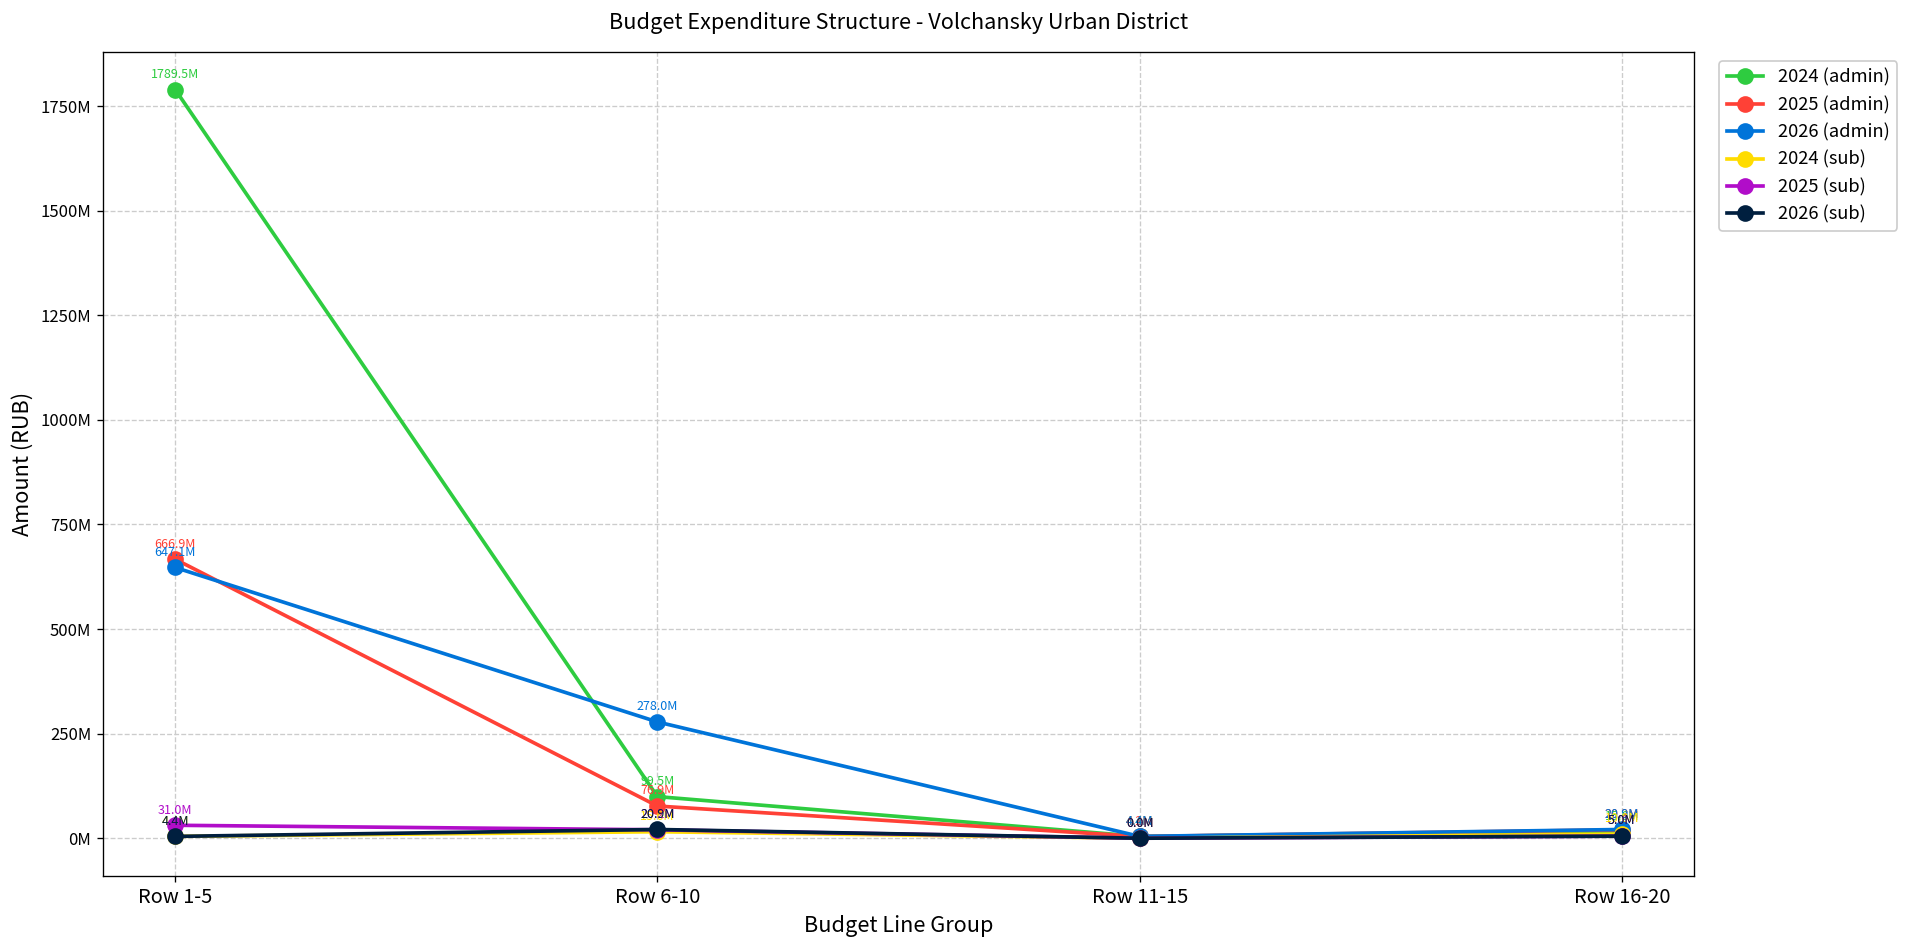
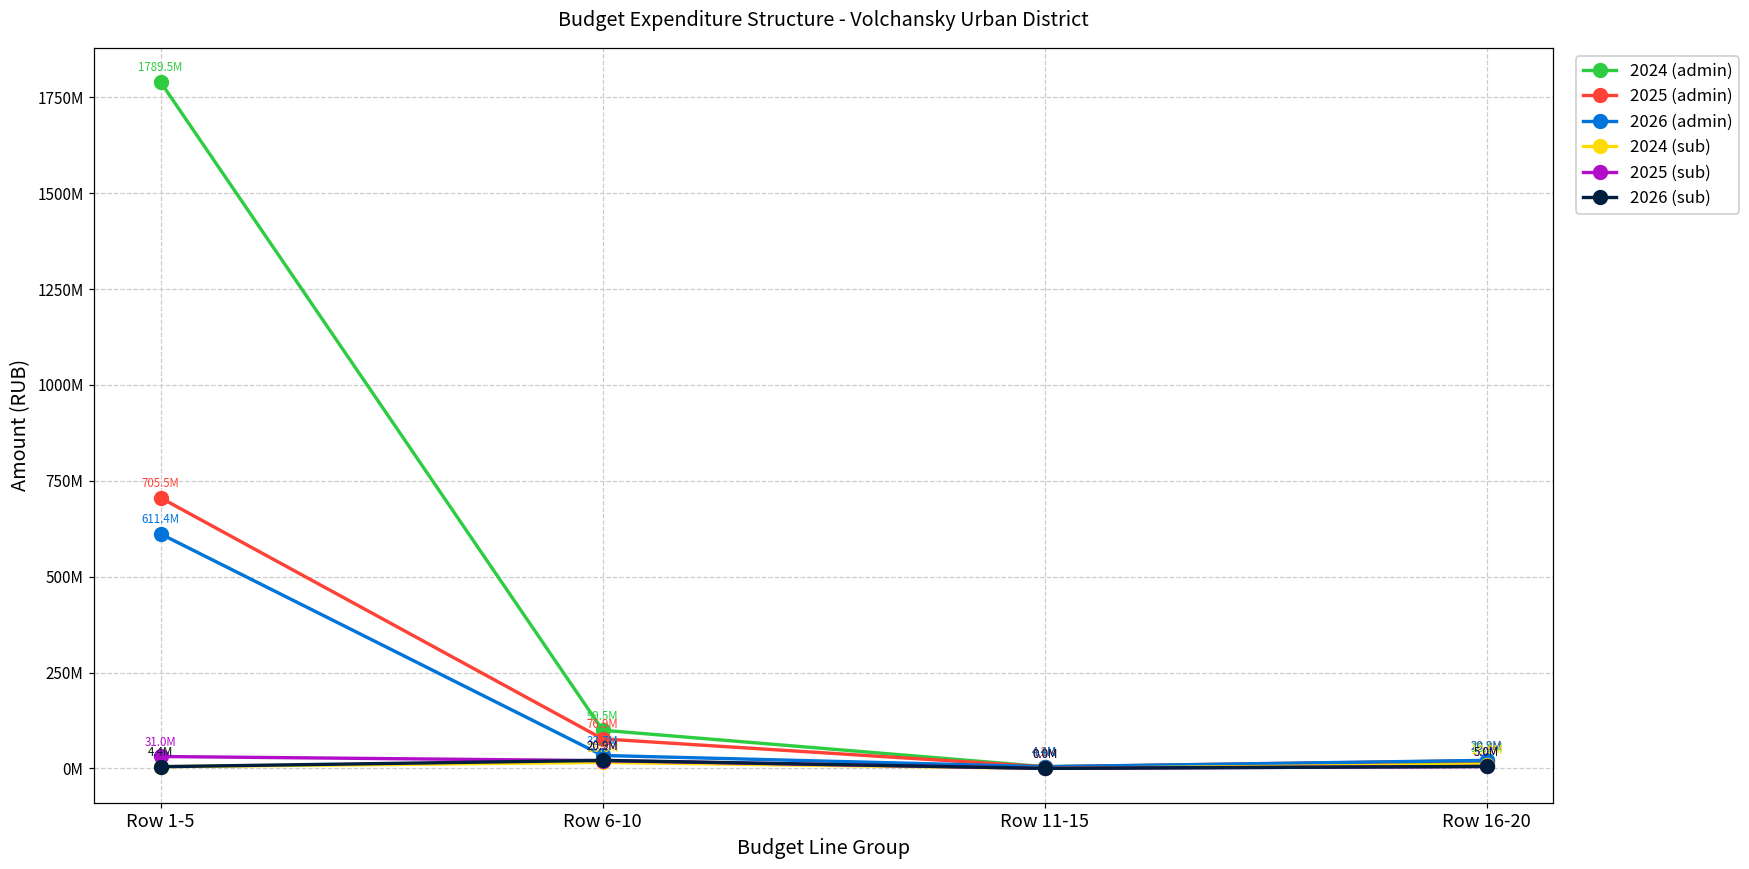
2025 (admin), Row 1-5: 666.9M -> 705.5M
2026 (admin), Row 1-5: 647.1M -> 611.4M
2026 (admin), Row 6-10: 278.0M -> 33.7M
